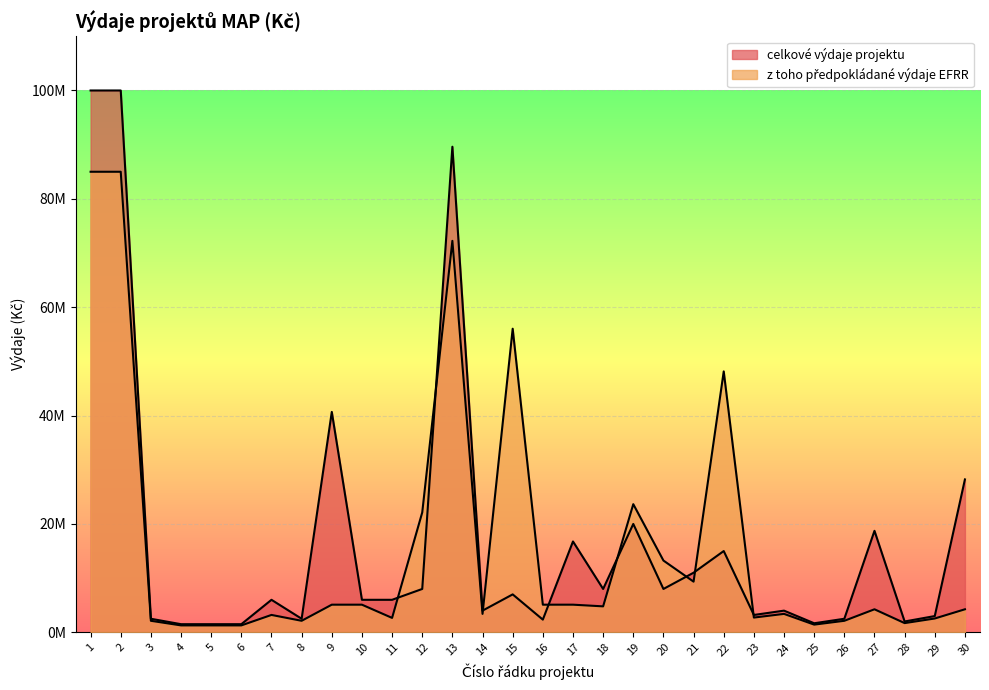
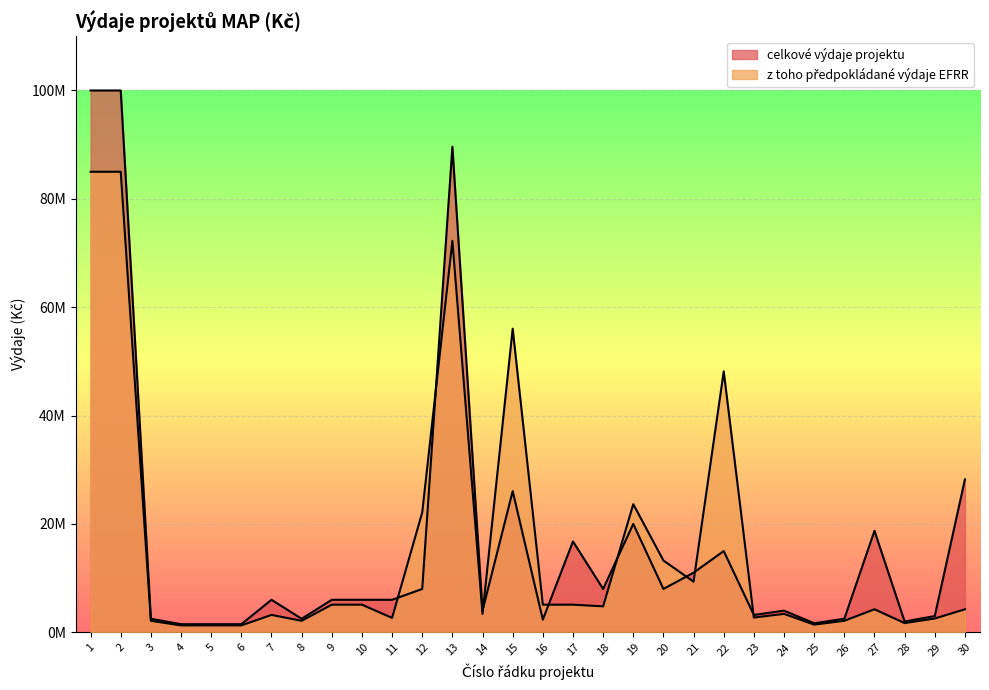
celkové výdaje projektu, 9: 41000000 -> 6000000
celkové výdaje projektu, 15: 7000000 -> 26000000
